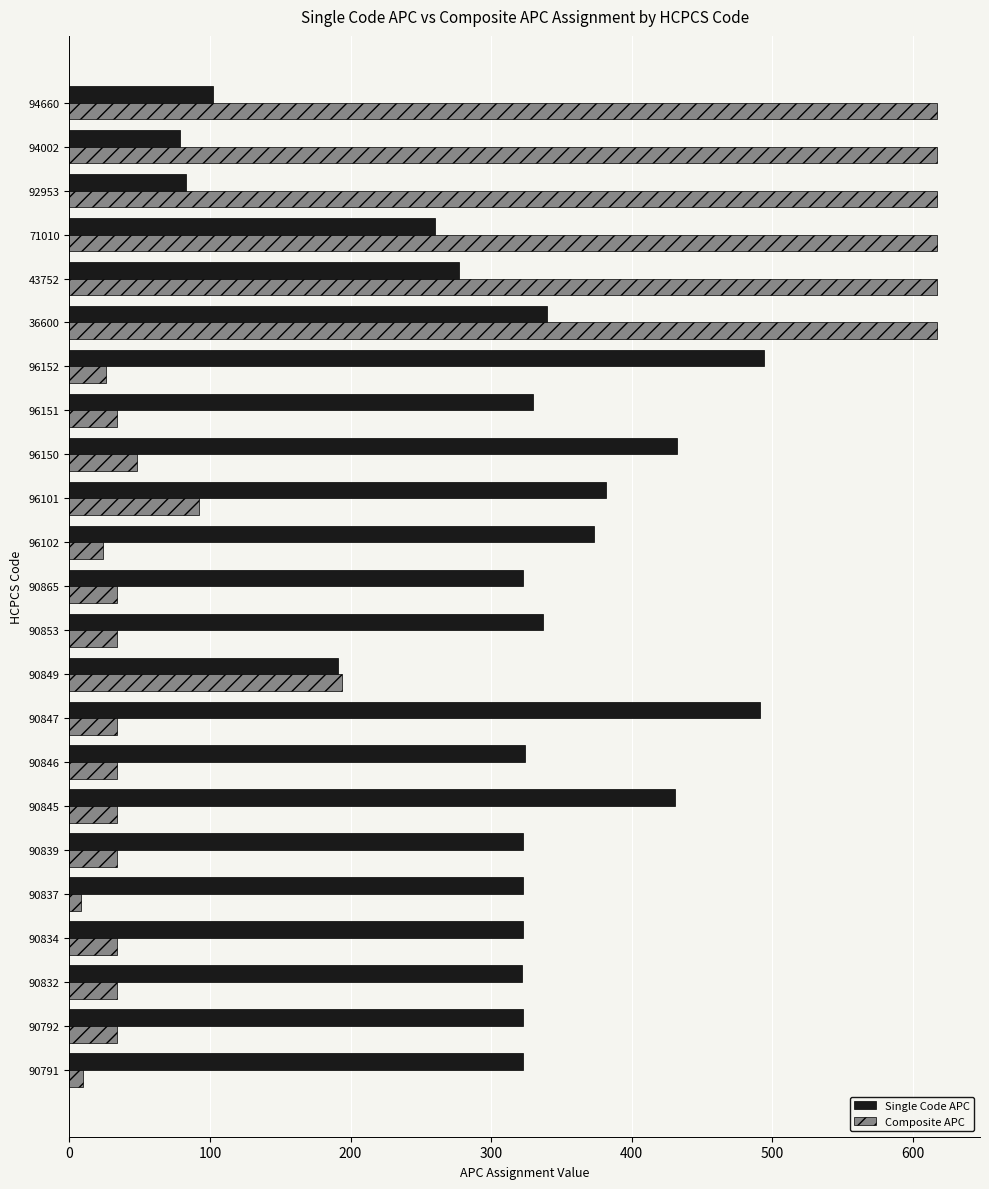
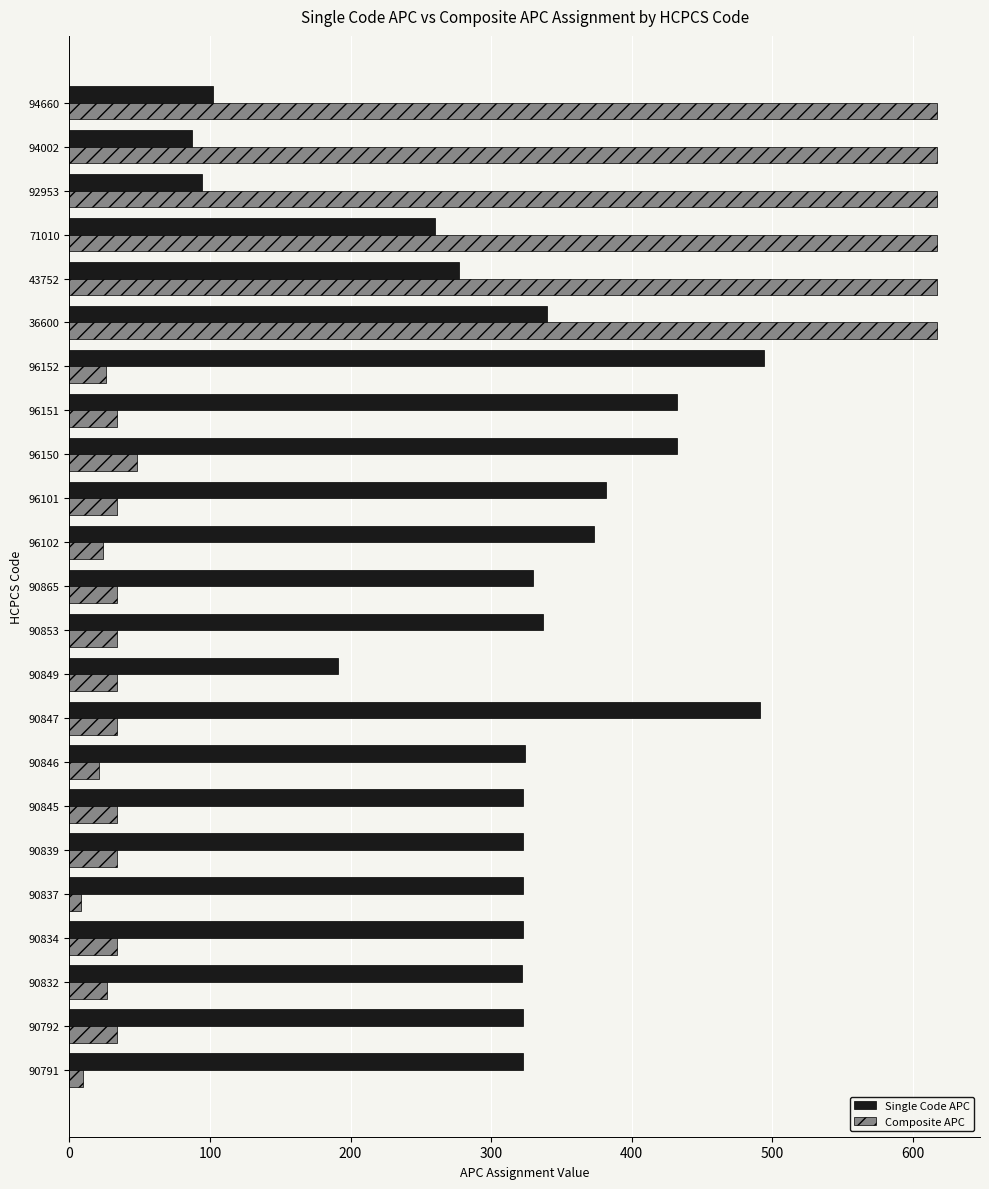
Single Code APC, 94002: 79 -> 87
Single Code APC, 92953: 83 -> 94
Single Code APC, 96151: 330 -> 432
Composite APC, 96101: 92 -> 34
Single Code APC, 90865: 323 -> 330
Composite APC, 90849: 194 -> 34
Composite APC, 90846: 34 -> 21
Single Code APC, 90845: 431 -> 323
Composite APC, 90832: 34 -> 27
